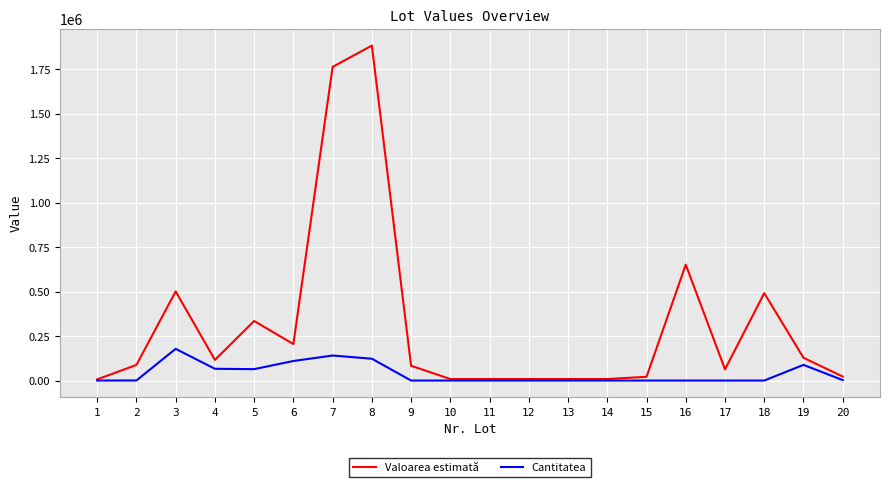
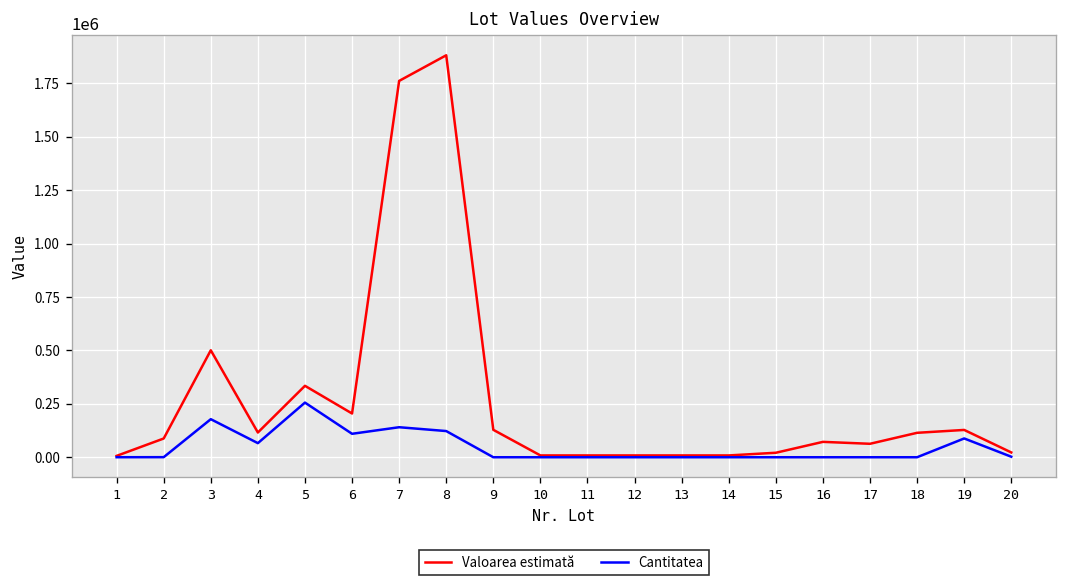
Cantitatea, 5: 60000 -> 260000
Valoarea estimată, 9: 80000 -> 130000
Valoarea estimată, 16: 650000 -> 70000
Valoarea estimată, 18: 490000 -> 110000
